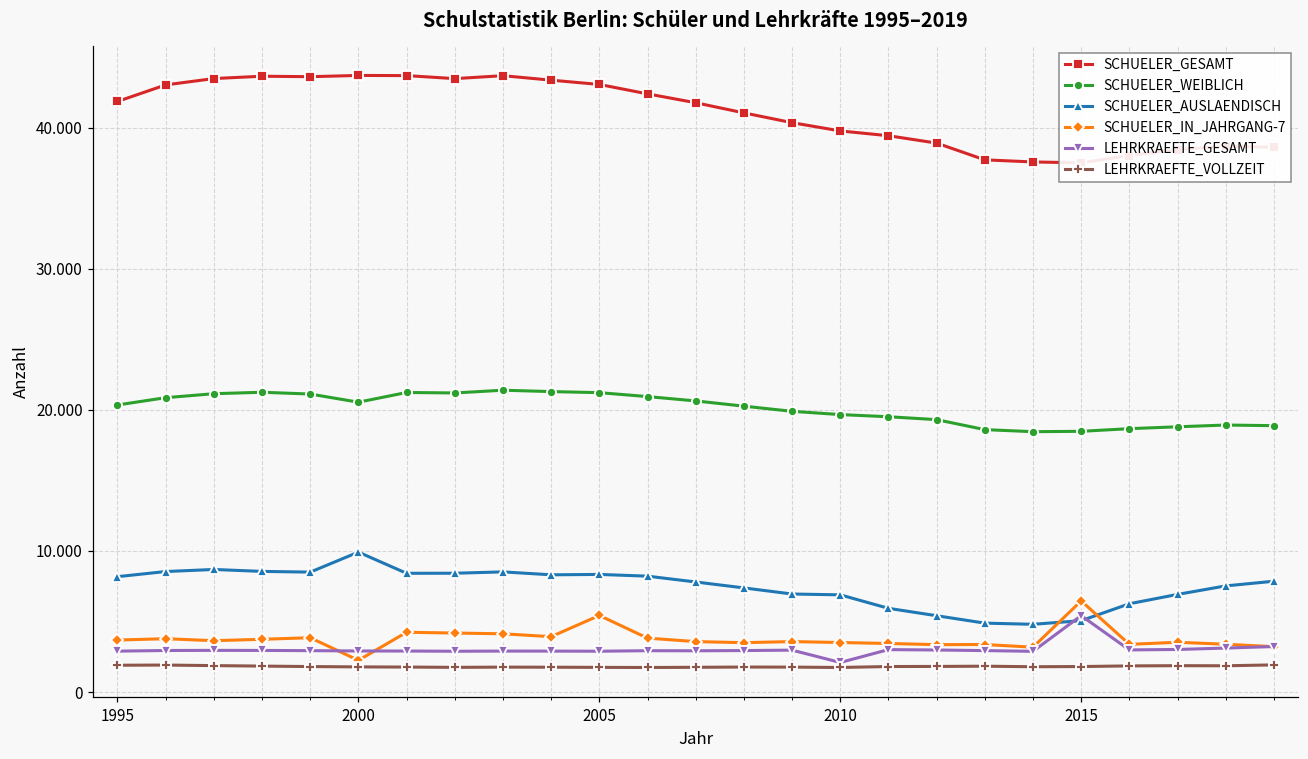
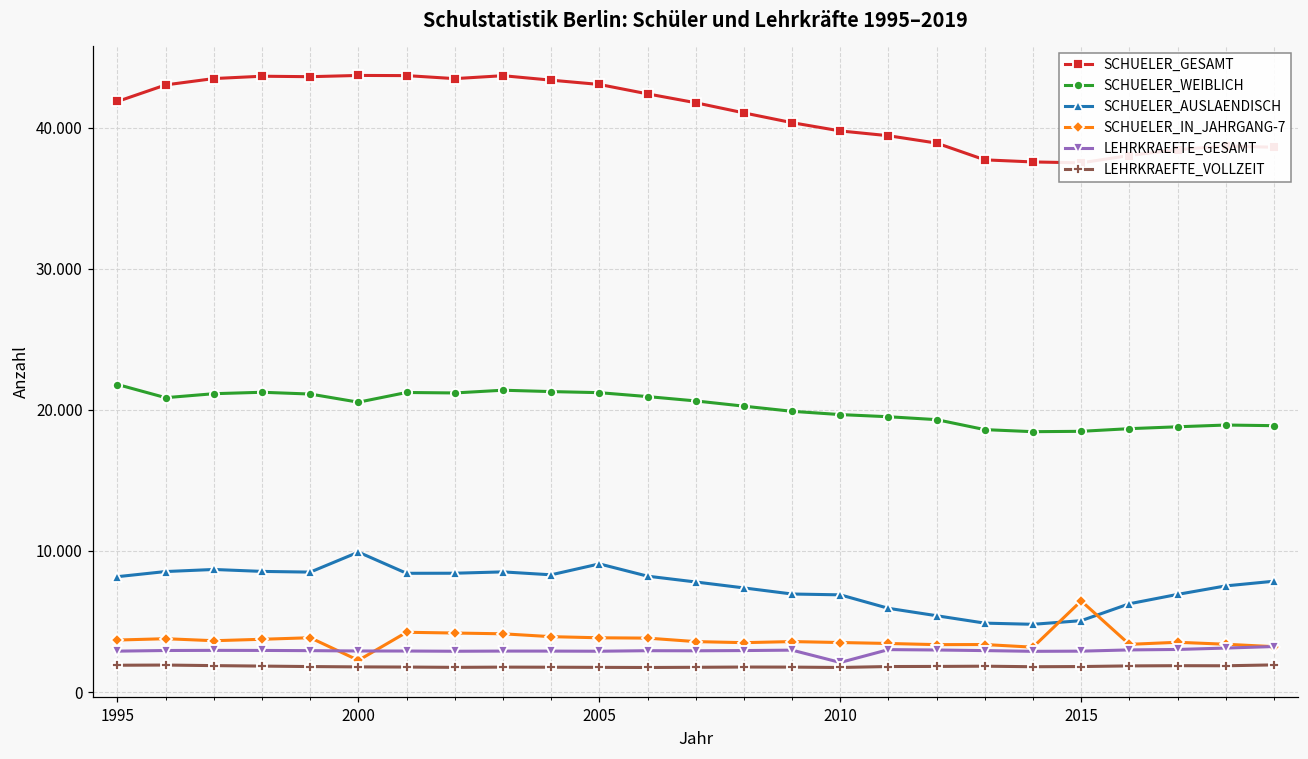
SCHUELER_WEIBLICH, 1995: 20.3 -> 21.8
SCHUELER_AUSLAENDISCH, 2005: 8.3 -> 9.1
SCHUELER_IN_JAHRGANG-7, 2005: 5.4 -> 3.8
LEHRKRAEFTE_GESAMT, 2015: 5.4 -> 2.9
